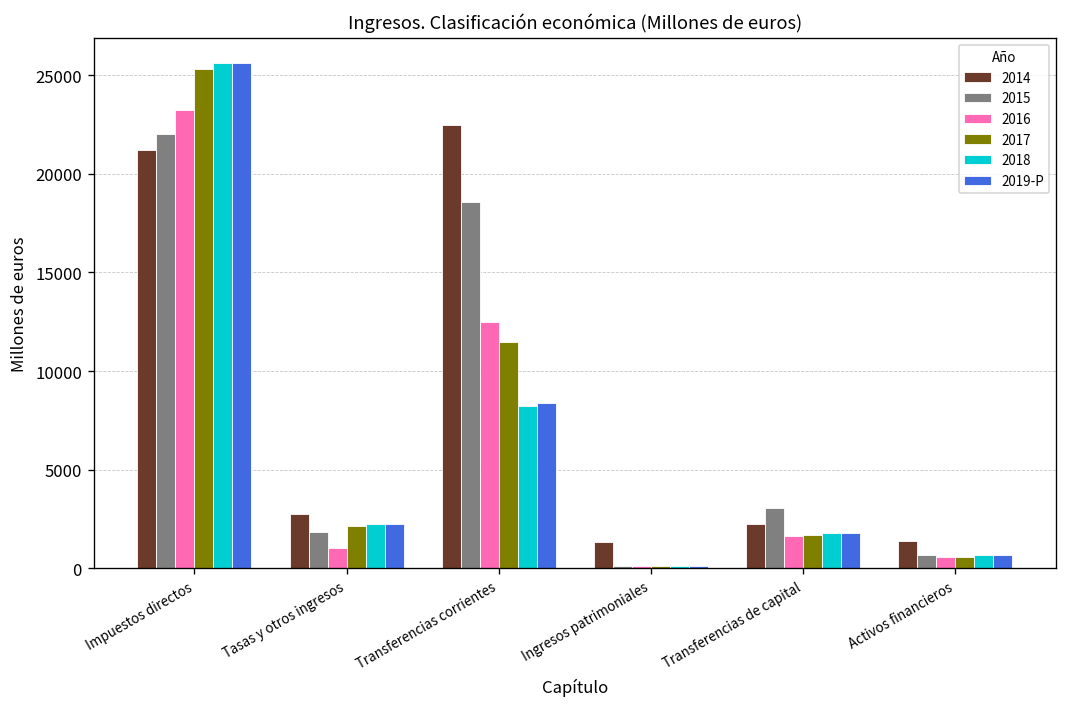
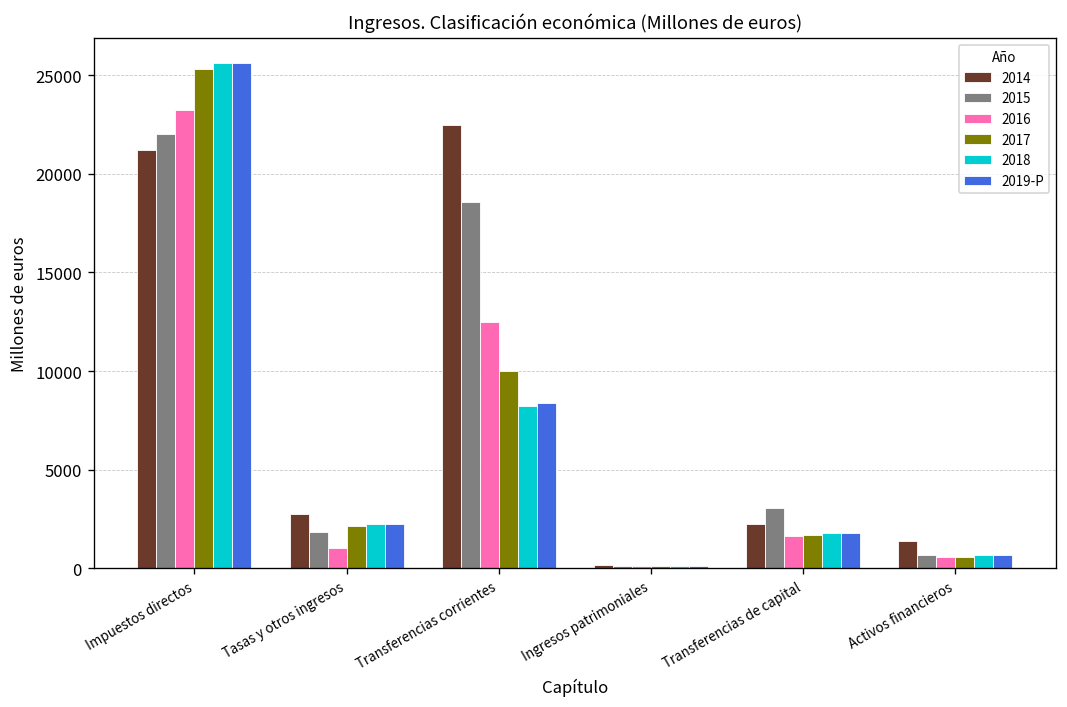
2017, Transferencias corrientes: 11500 -> 10000
2014, Ingresos patrimoniales: 1300 -> 200
